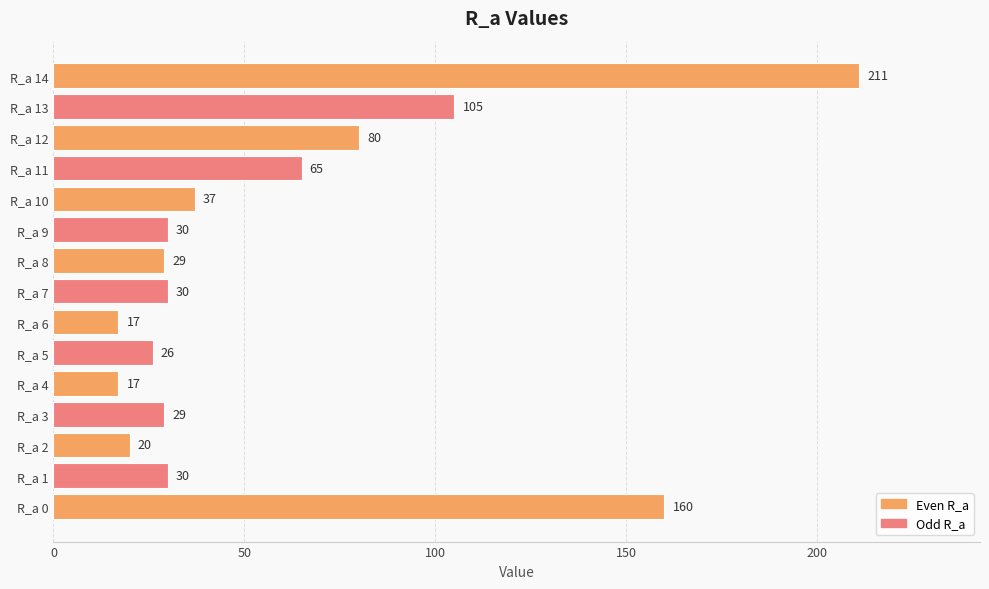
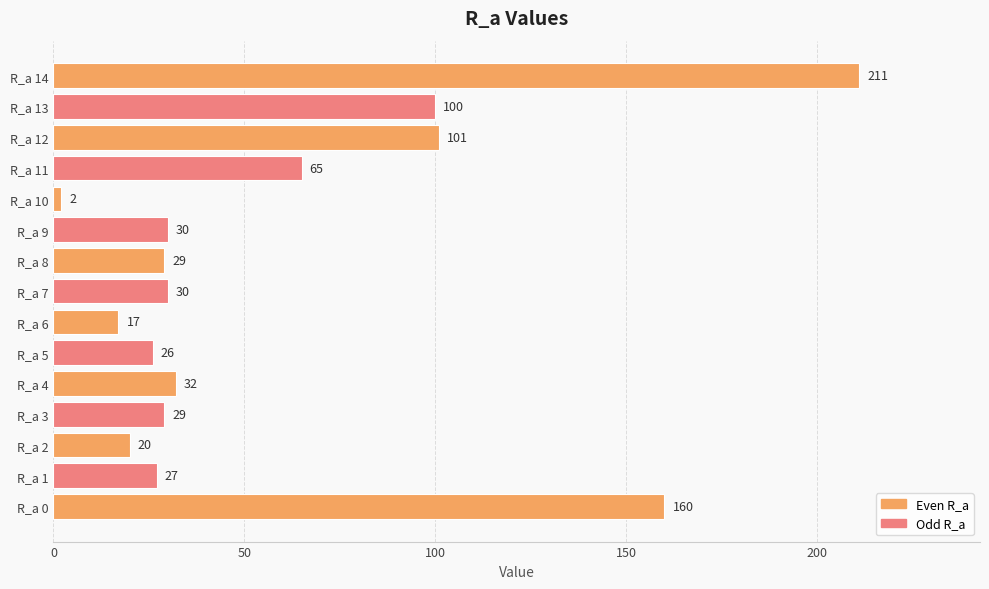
R_a 13: 105 -> 100
R_a 12: 80 -> 101
R_a 10: 37 -> 2
R_a 4: 17 -> 32
R_a 1: 30 -> 27
